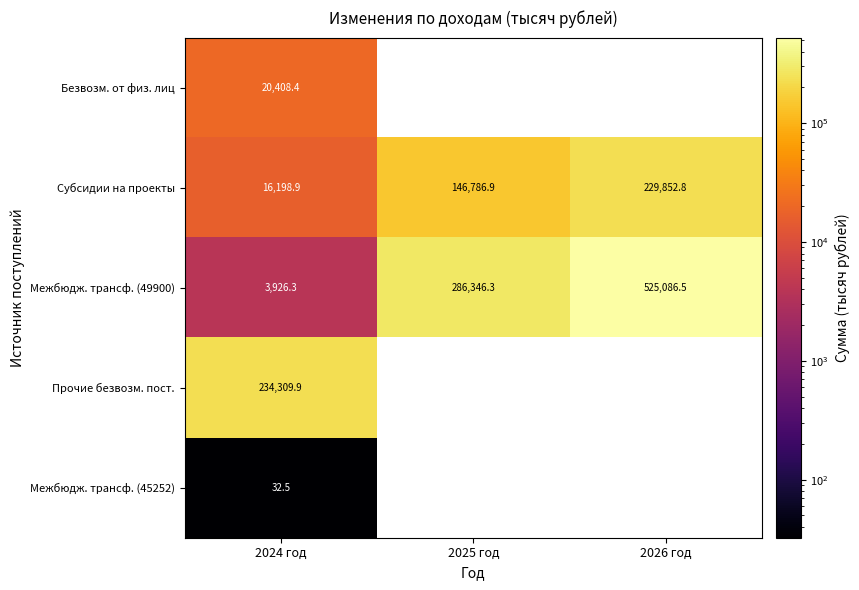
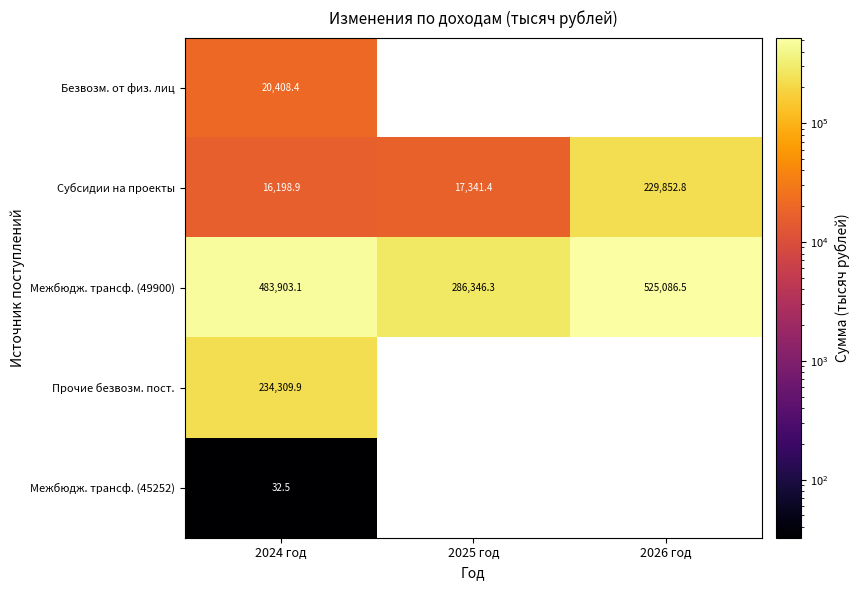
Субсидии на проекты, 2025 год: 146,786.9 -> 17,341.4
Межбюдж. трансф. (49900), 2024 год: 3,926.3 -> 483,903.1
